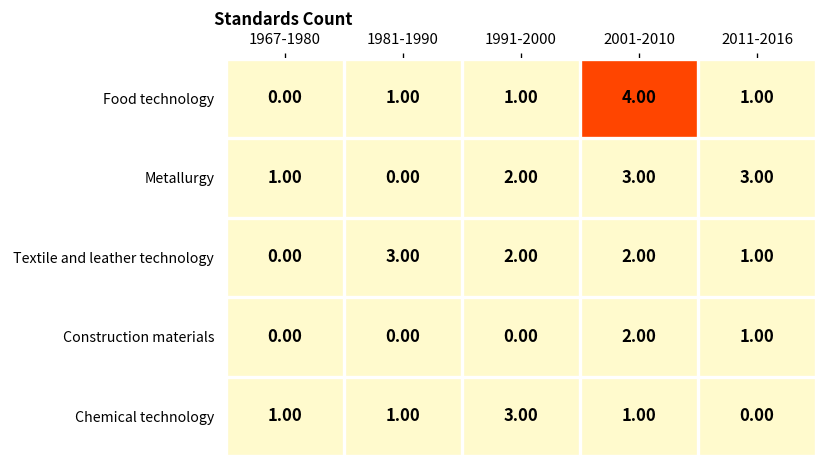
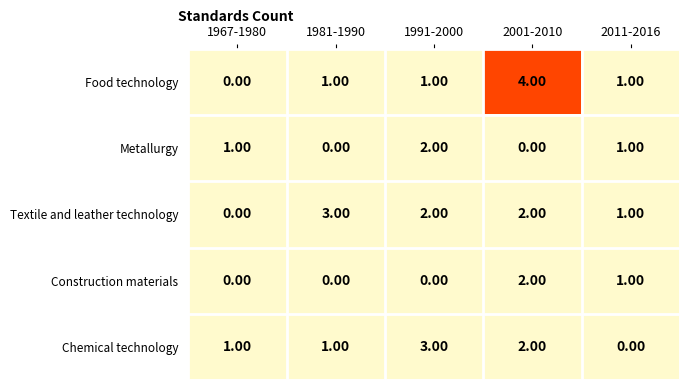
Metallurgy, 2001-2010: 3.00 -> 0.00
Metallurgy, 2011-2016: 3.00 -> 1.00
Chemical technology, 2001-2010: 1.00 -> 2.00
